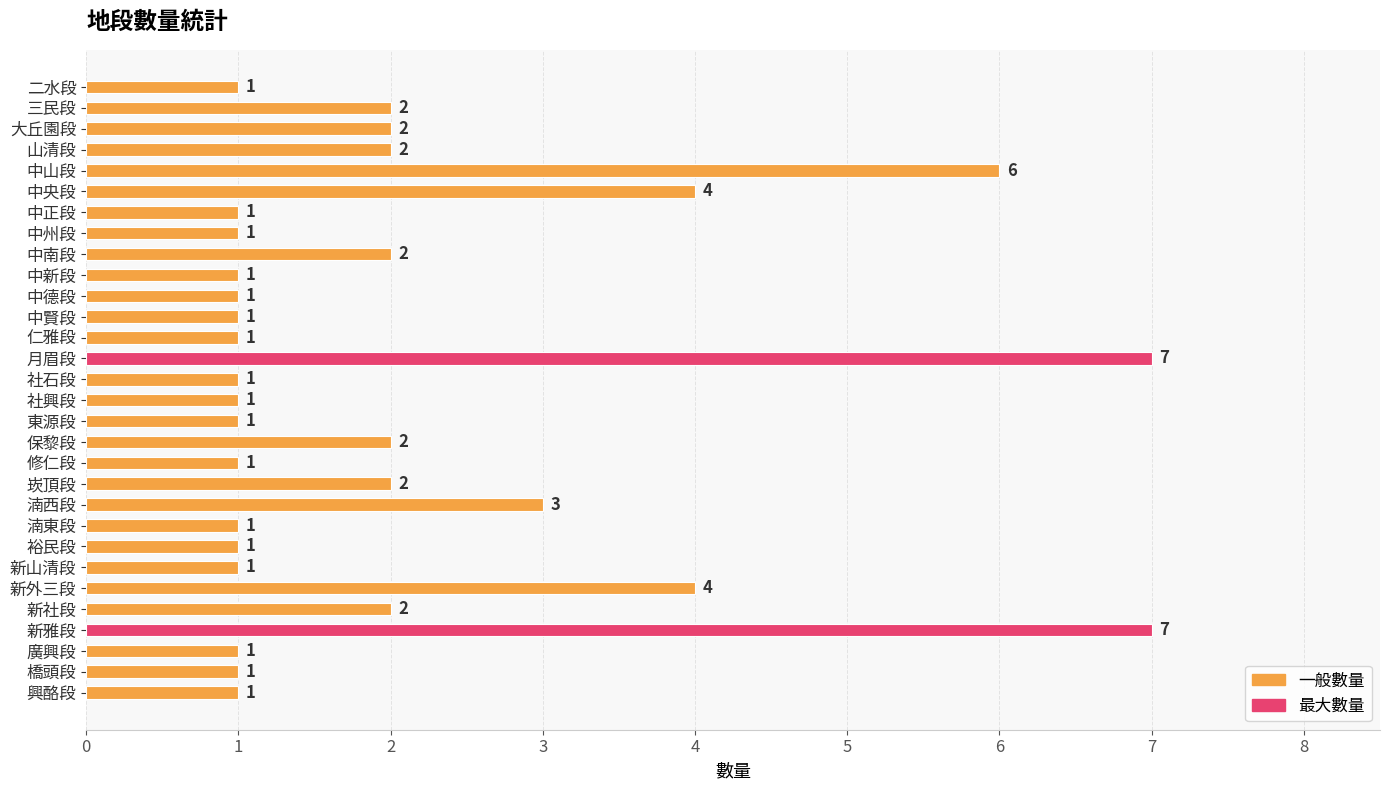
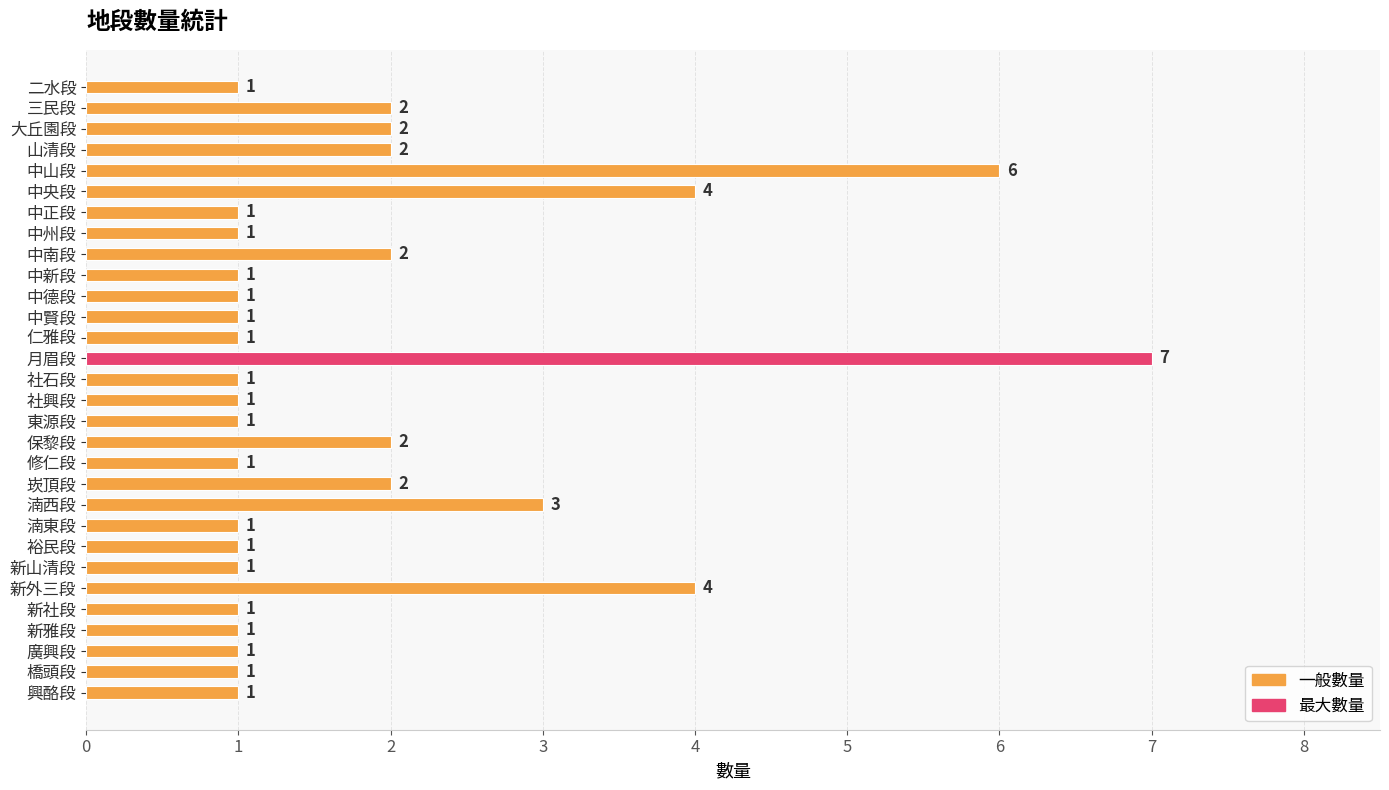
新社段: 2 -> 1
新雅段: 7 -> 1
